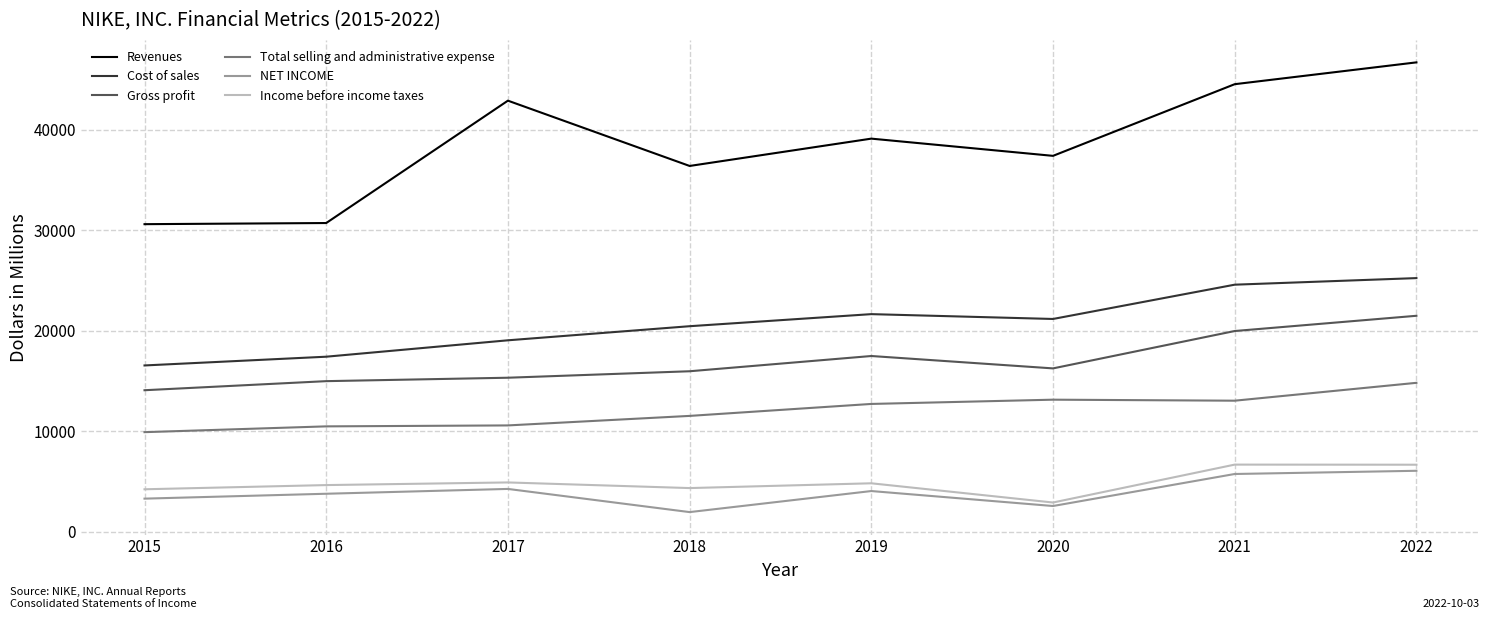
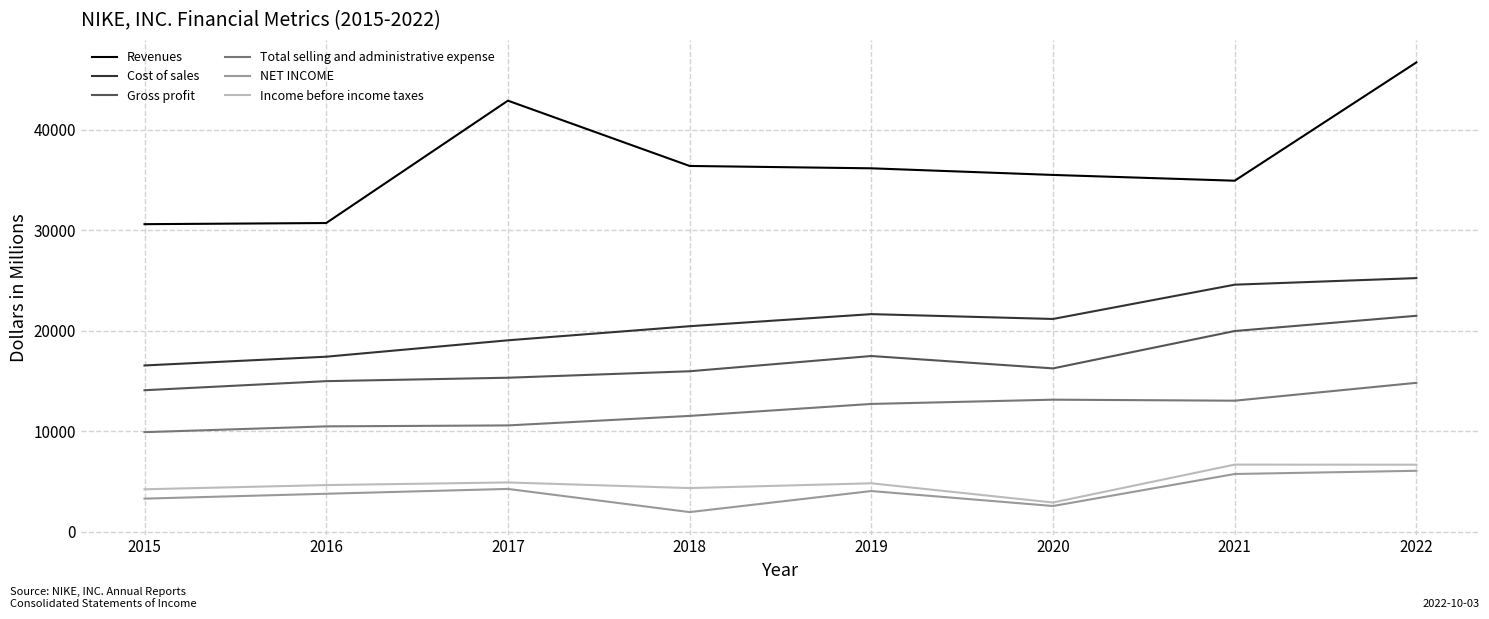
Revenues, 2019: 39100 -> 36200
Revenues, 2020: 37400 -> 35500
Revenues, 2021: 44500 -> 34900
